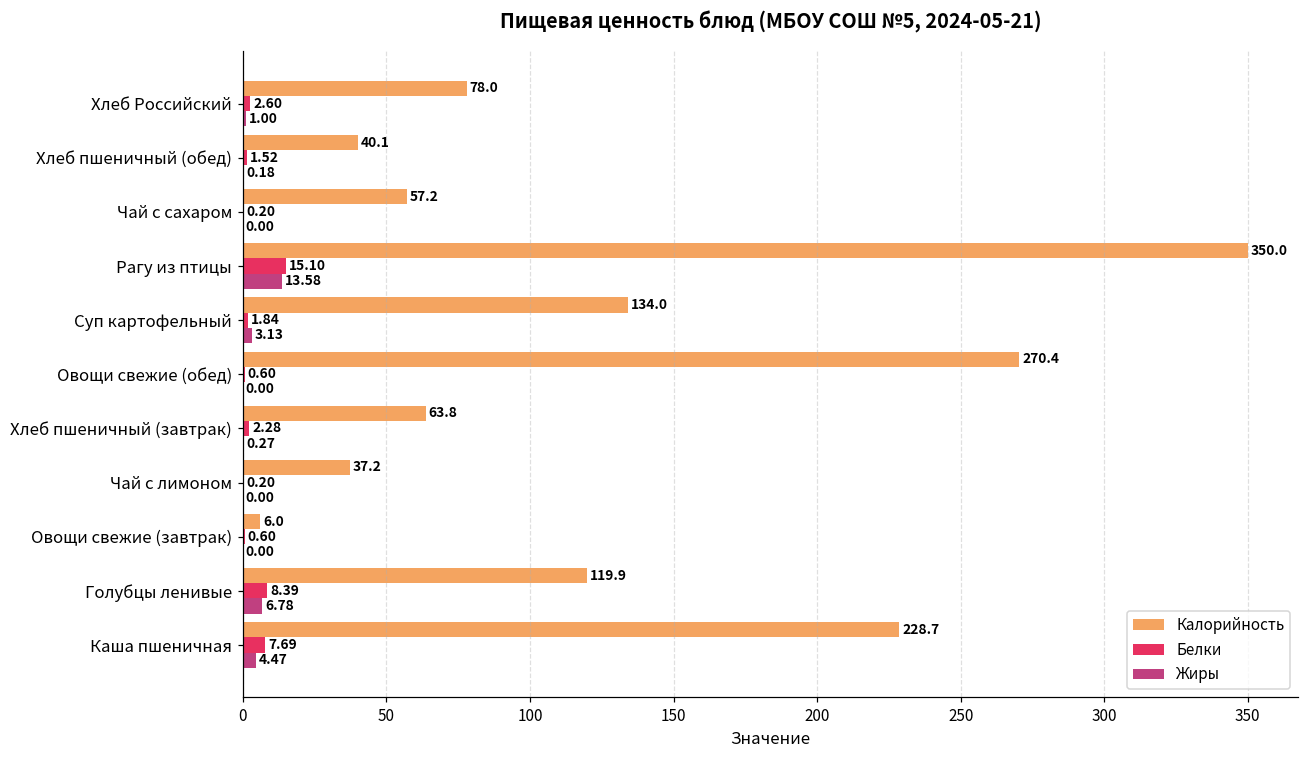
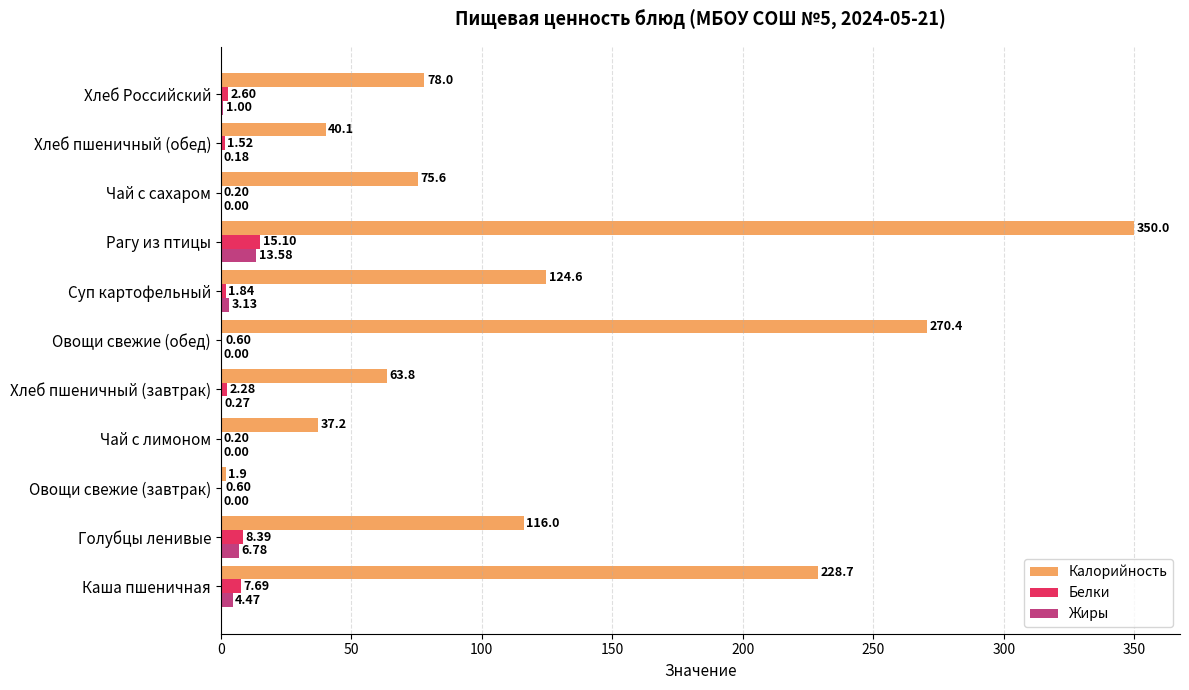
Калорийность, Чай с сахаром: 57.2 -> 75.6
Калорийность, Суп картофельный: 134.0 -> 124.6
Калорийность, Овощи свежие (завтрак): 6.0 -> 1.9
Калорийность, Голубцы ленивые: 119.9 -> 116.0
